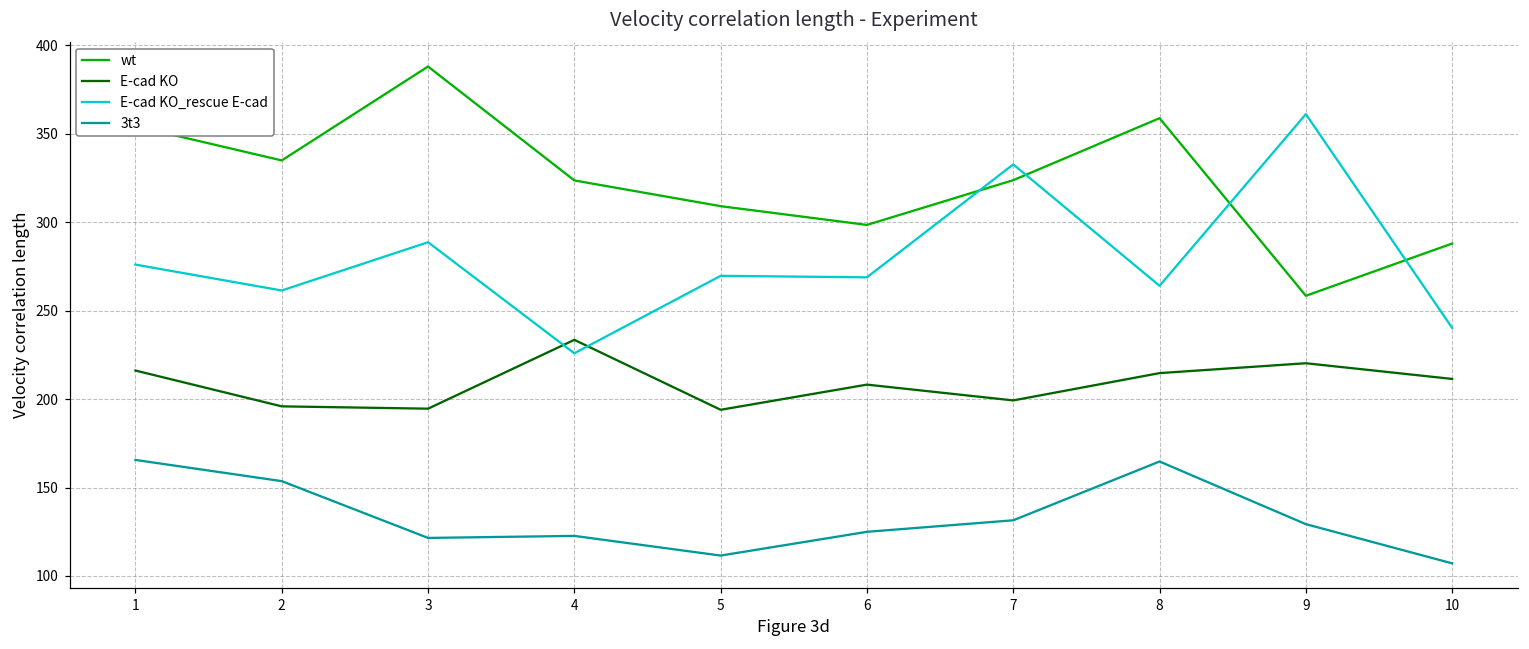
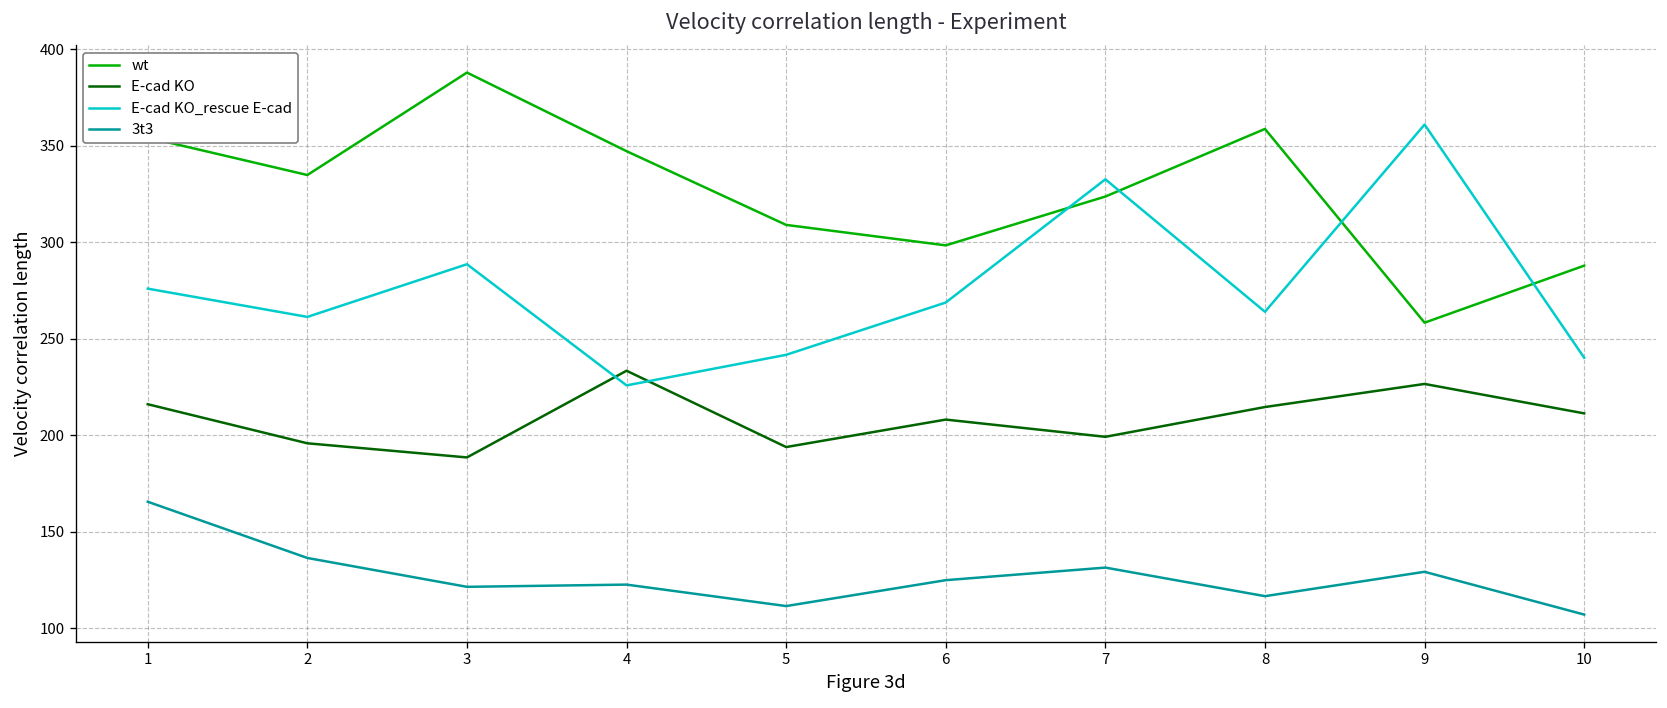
3t3, 2: 154 -> 136
E-cad KO, 3: 195 -> 189
wt, 4: 324 -> 347
E-cad KO_rescue E-cad, 5: 270 -> 242
3t3, 8: 165 -> 117
E-cad KO, 9: 220 -> 227
